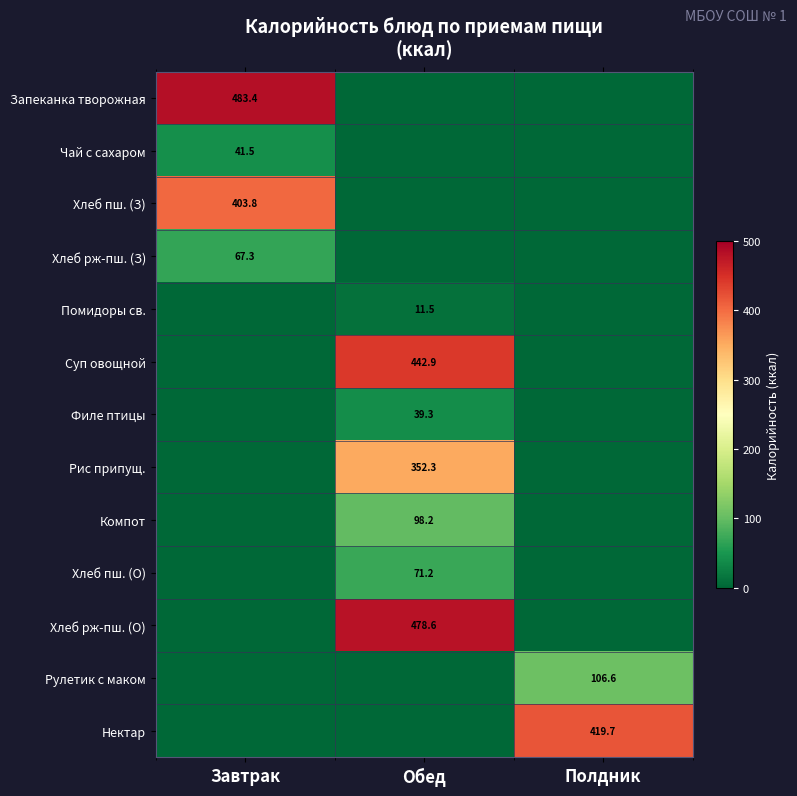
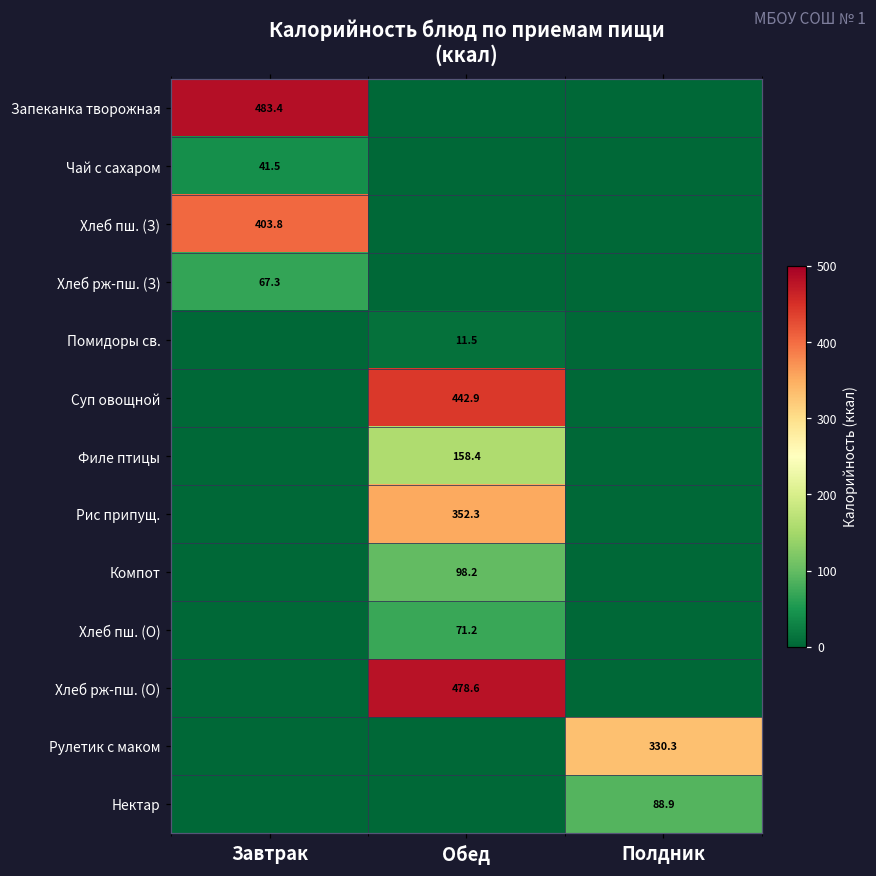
Филе птицы, Обед: 39.3 -> 158.4
Рулетик с маком, Полдник: 106.6 -> 330.3
Нектар, Полдник: 419.7 -> 88.9
